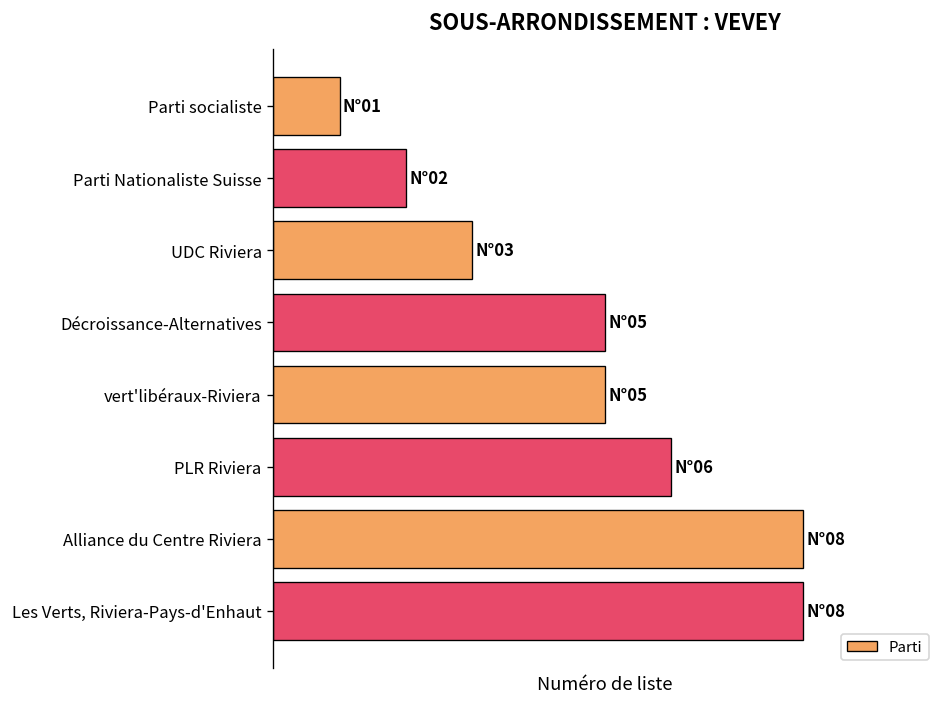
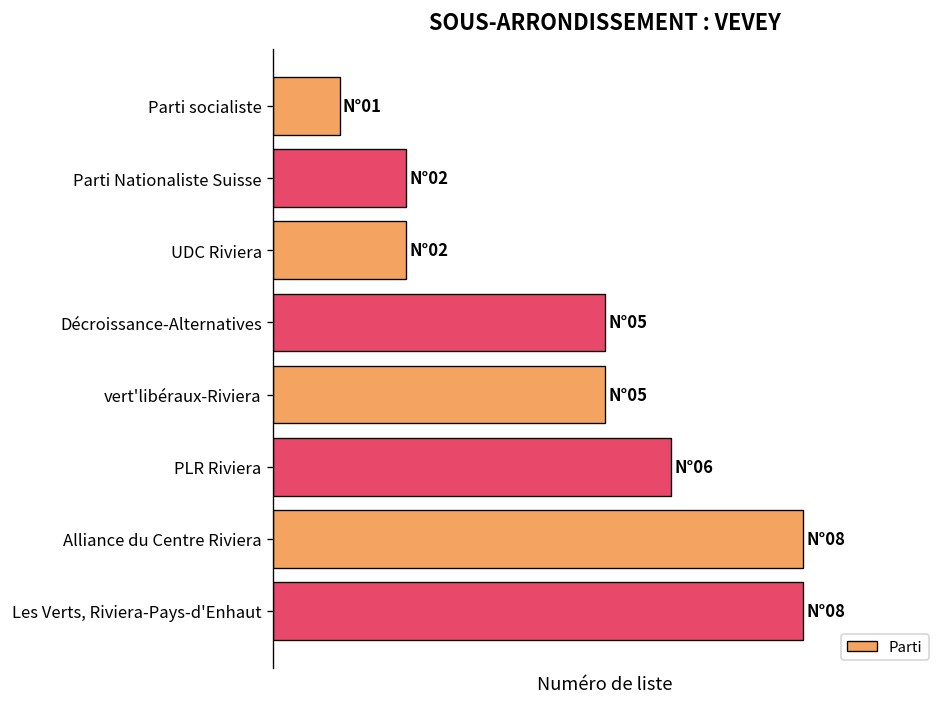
UDC Riviera: 03 -> 02
